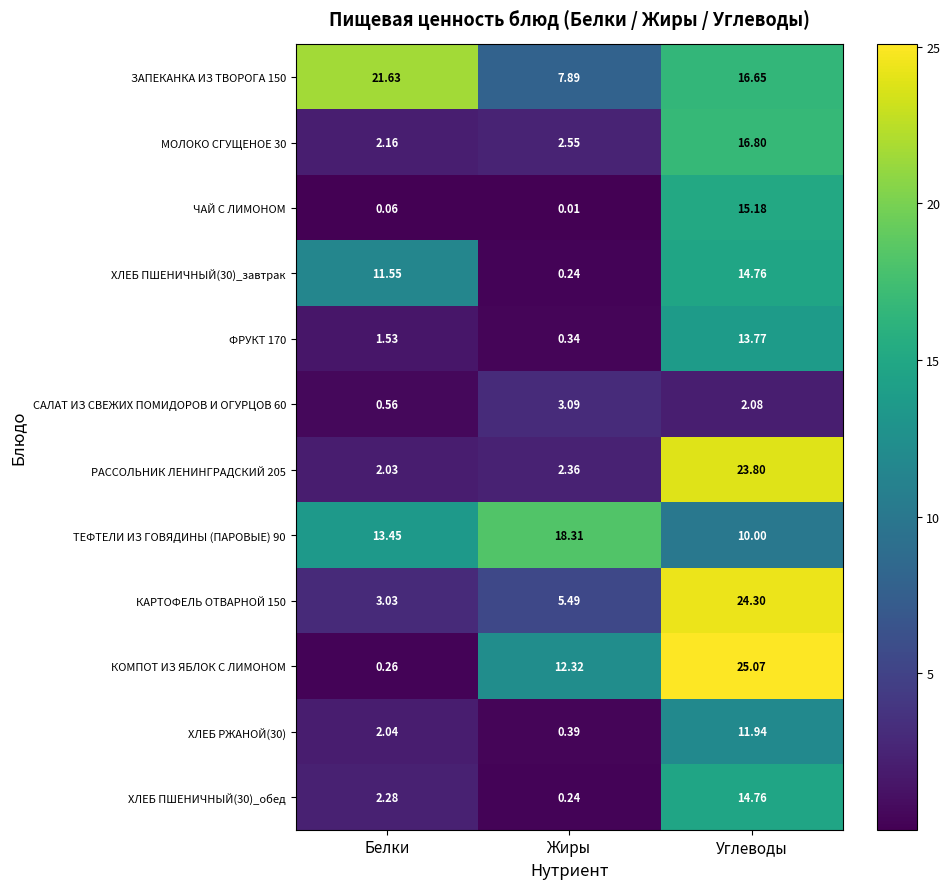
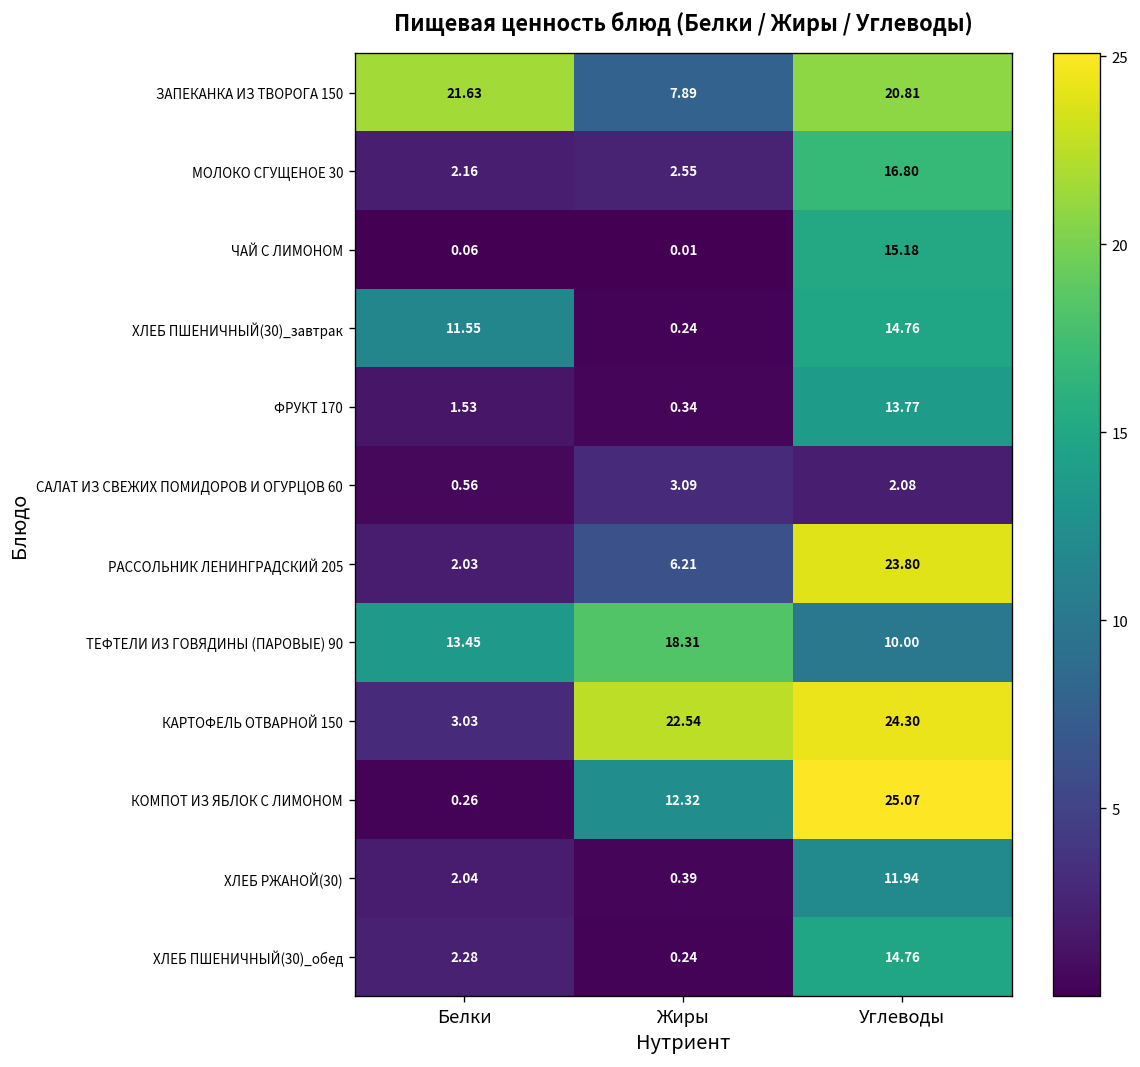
ЗАПЕКАНКА ИЗ ТВОРОГА 150, Углеводы: 16.65 -> 20.81
РАССОЛЬНИК ЛЕНИНГРАДСКИЙ 205, Жиры: 2.36 -> 6.21
КАРТОФЕЛЬ ОТВАРНОЙ 150, Жиры: 5.49 -> 22.54
